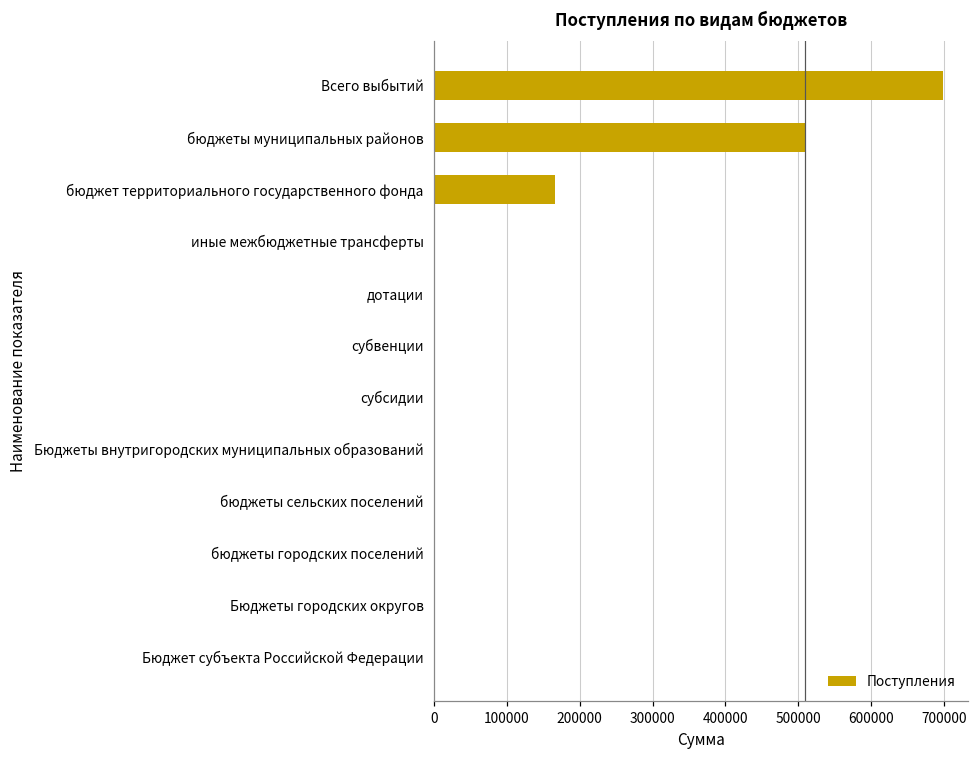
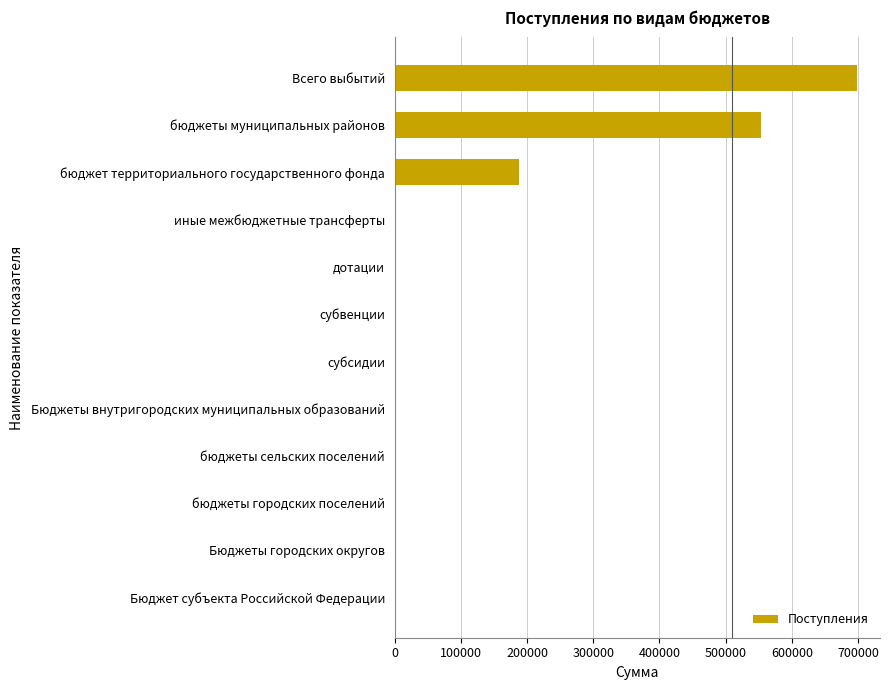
бюджеты муниципальных районов: 510000 -> 550000
бюджет территориального государственного фонда: 170000 -> 190000
